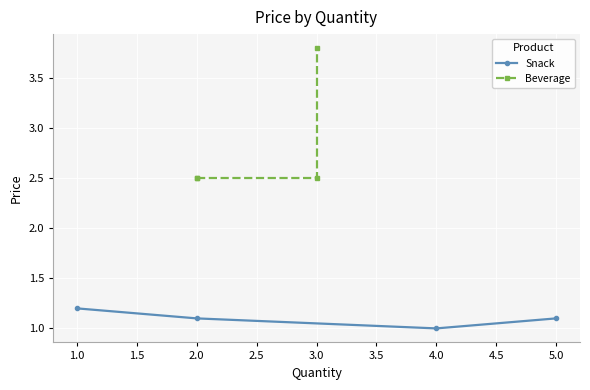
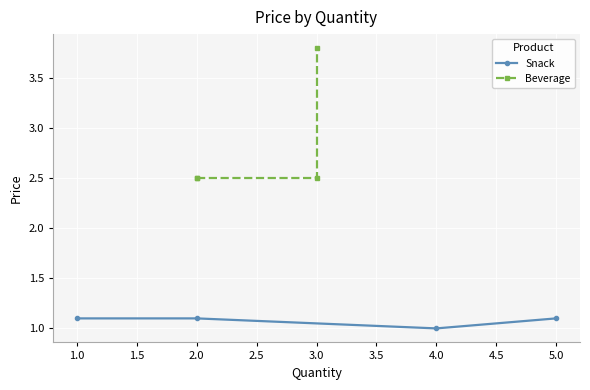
Snack, 1.0: 1.2 -> 1.1
